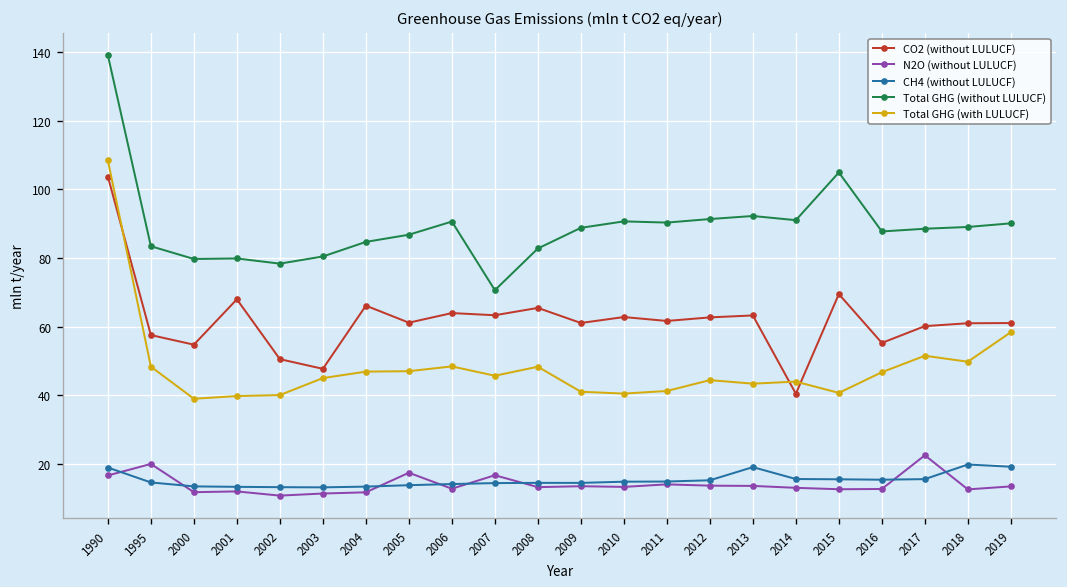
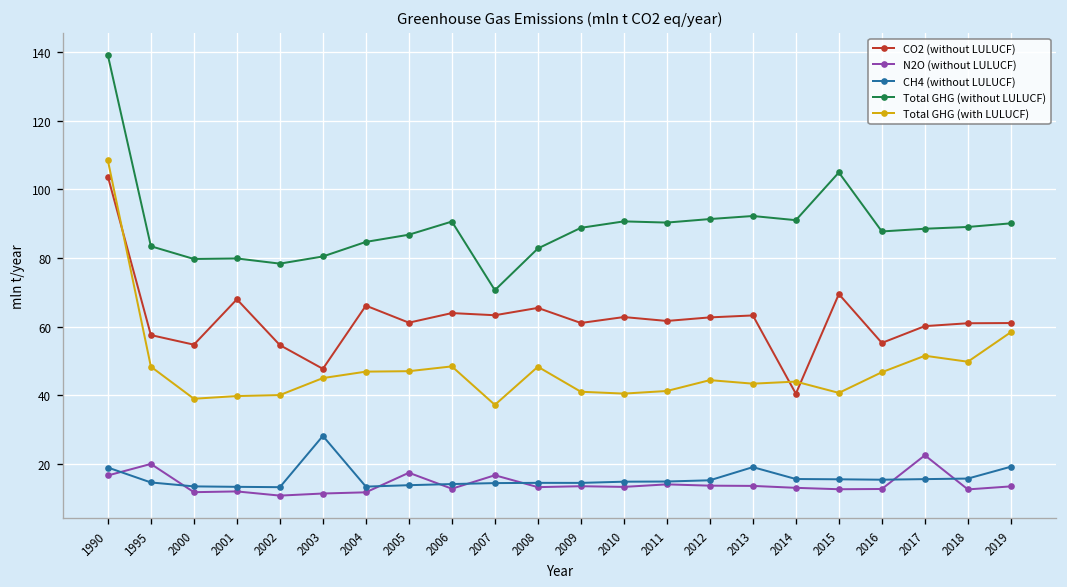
CO2 (without LULUCF), 2002: 50 -> 55
CH4 (without LULUCF), 2003: 13 -> 28
Total GHG (with LULUCF), 2007: 46 -> 37
CH4 (without LULUCF), 2018: 20 -> 16
